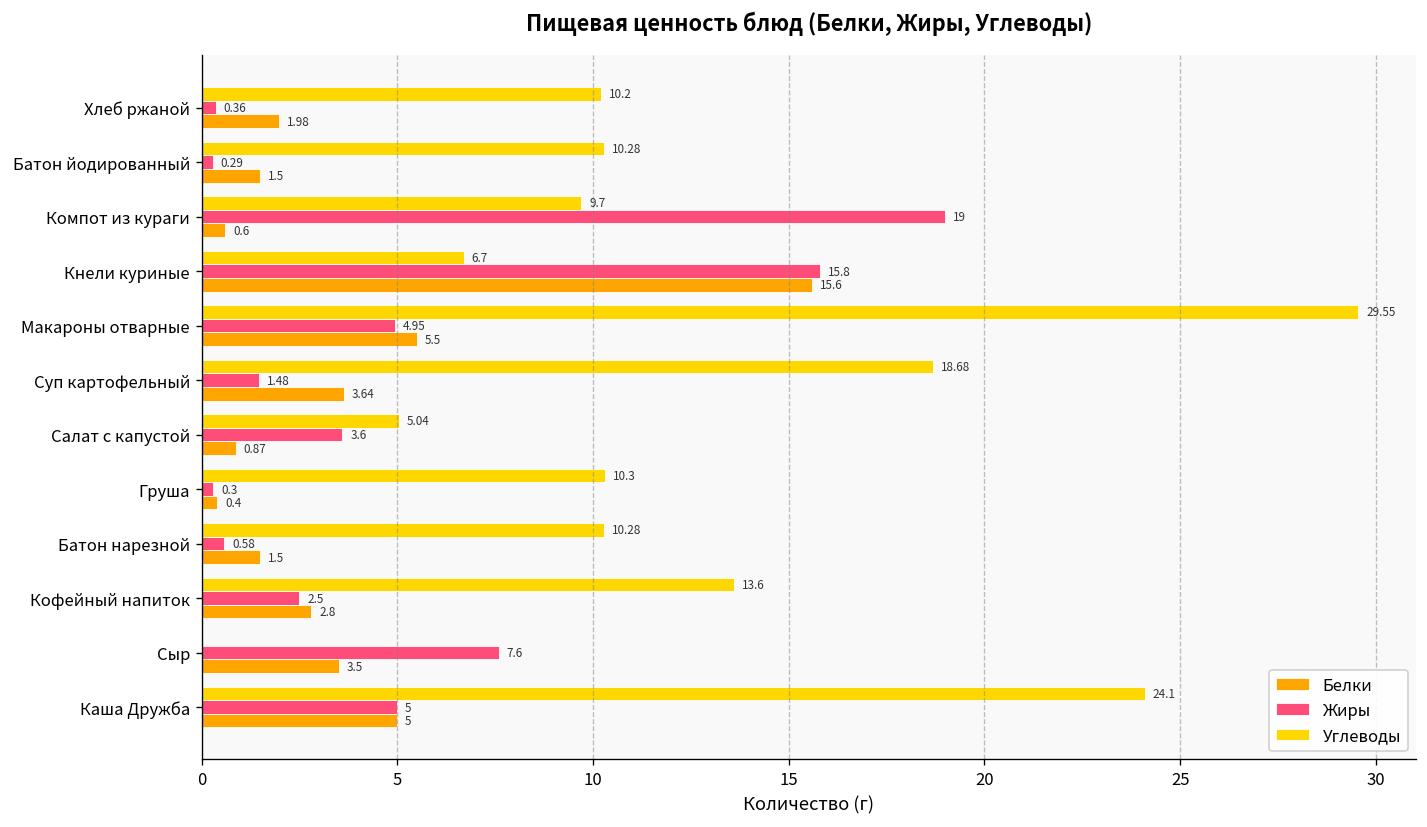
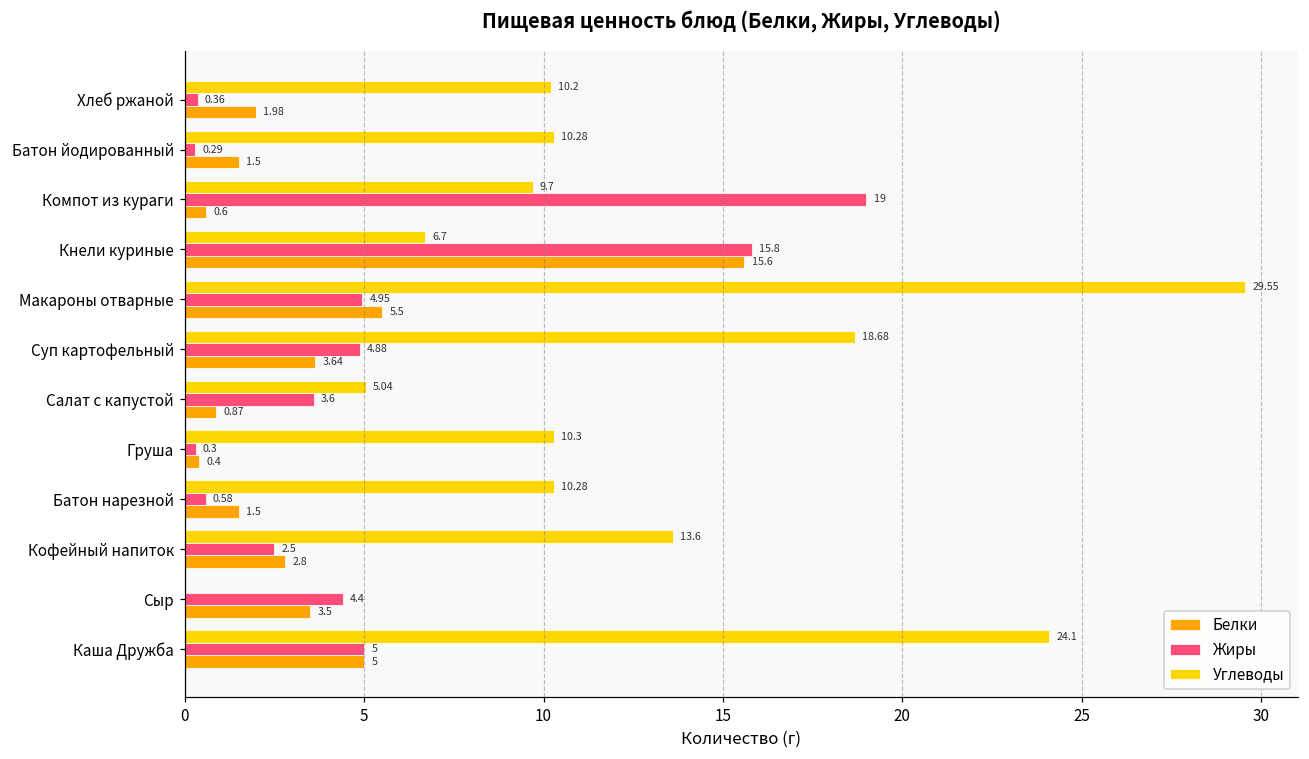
Жиры, Суп картофельный: 1.48 -> 4.88
Жиры, Сыр: 7.6 -> 4.4
